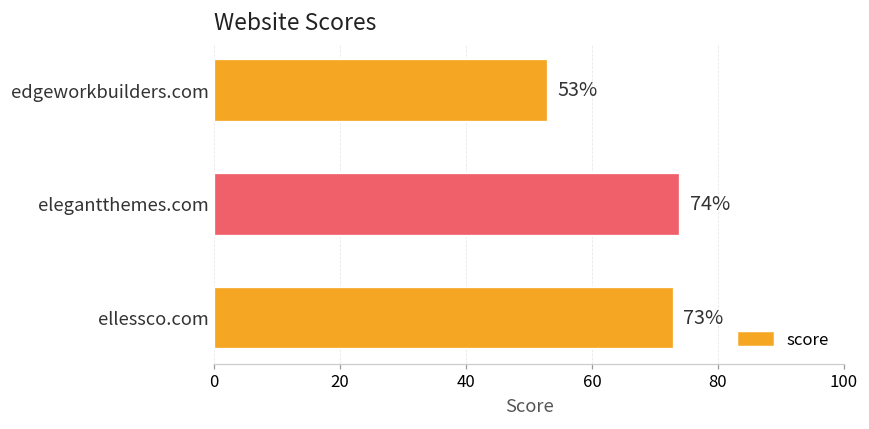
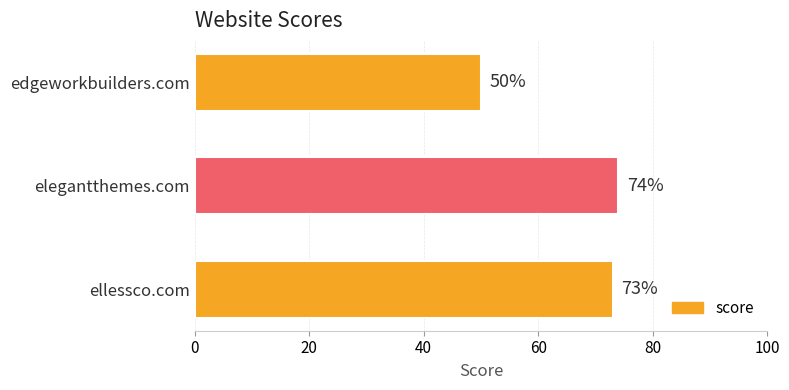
edgeworkbuilders.com: 53% -> 50%
